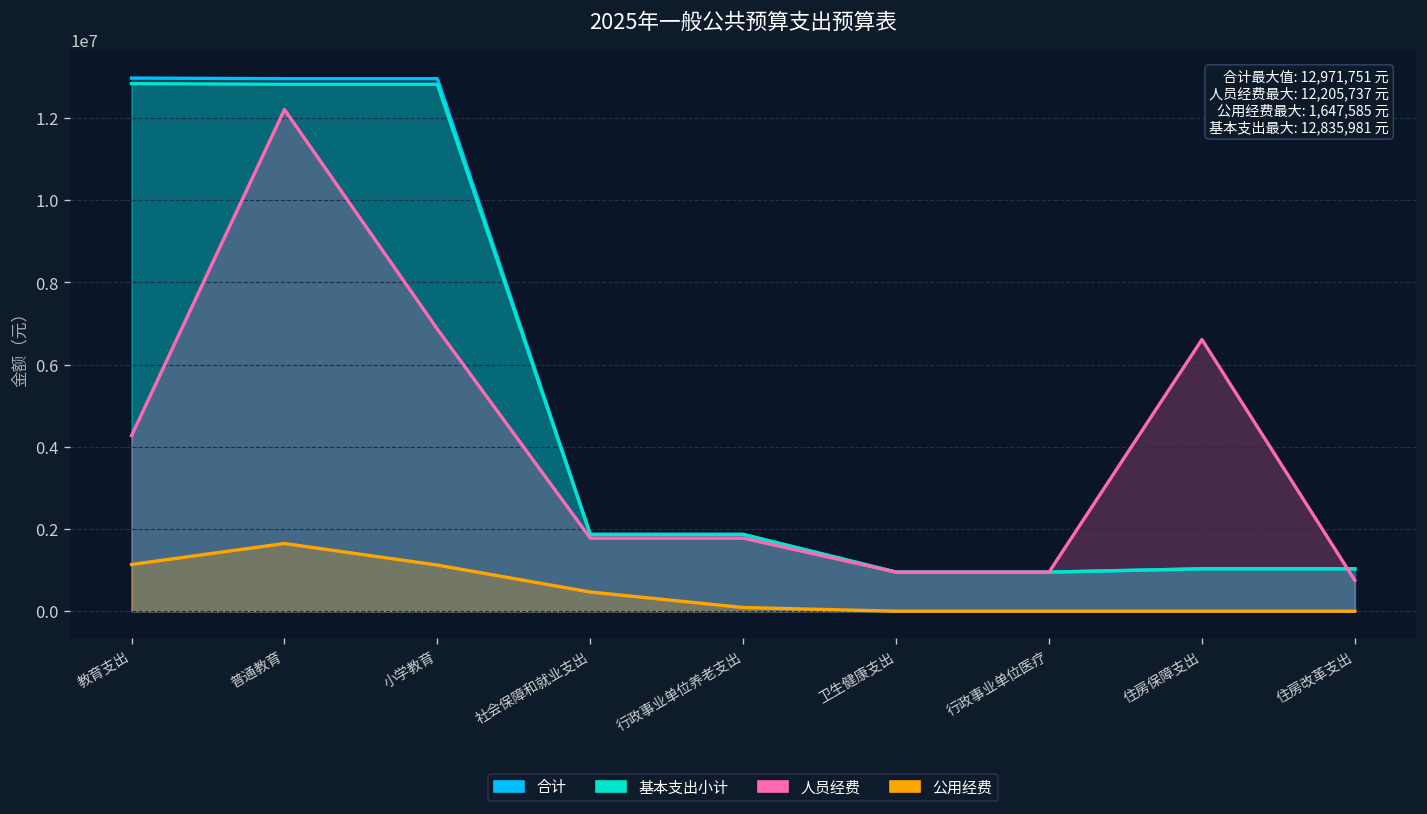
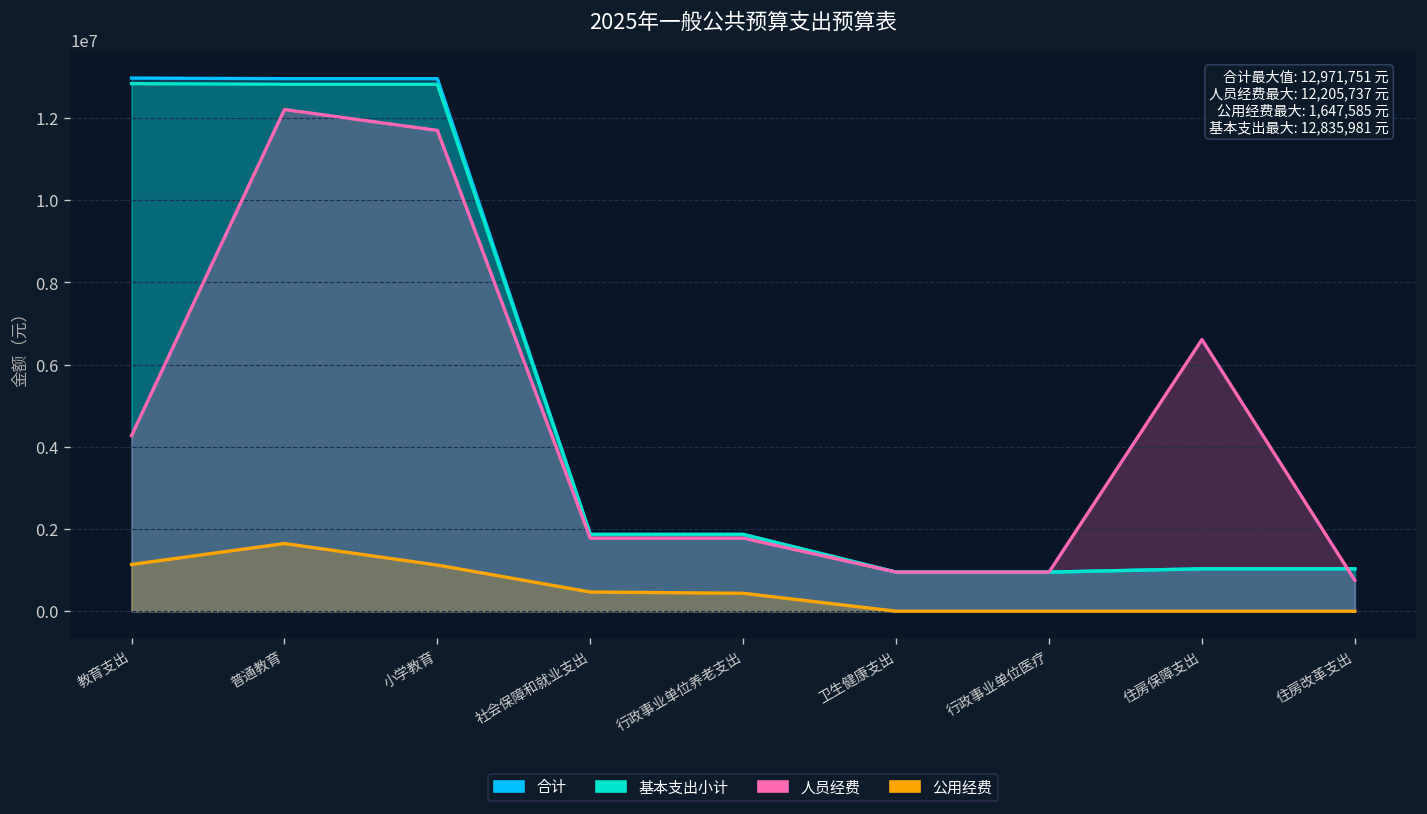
人员经费, 小学教育: 6900000 -> 11700000
公用经费, 行政事业单位养老支出: 100000 -> 400000
